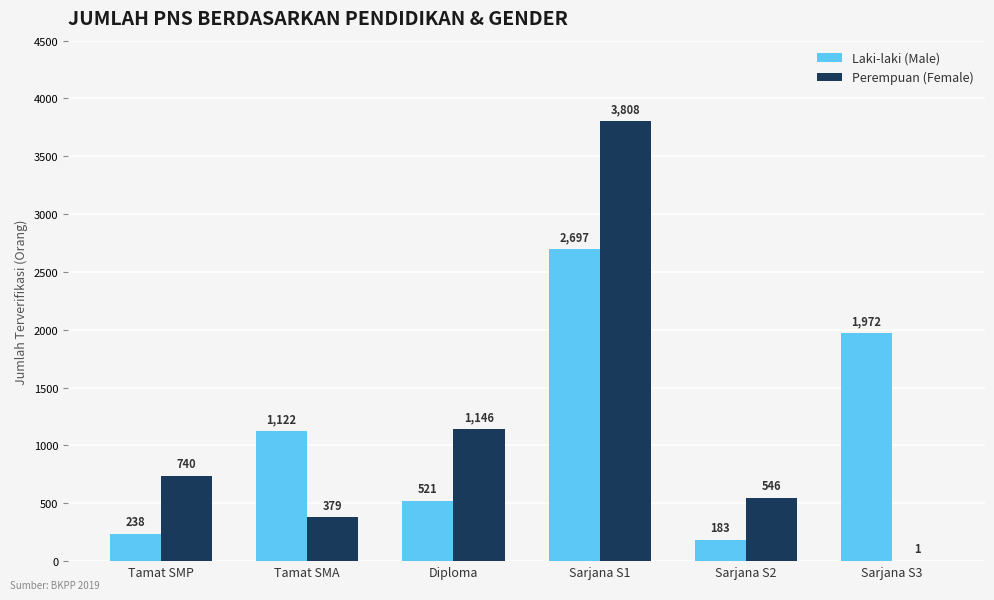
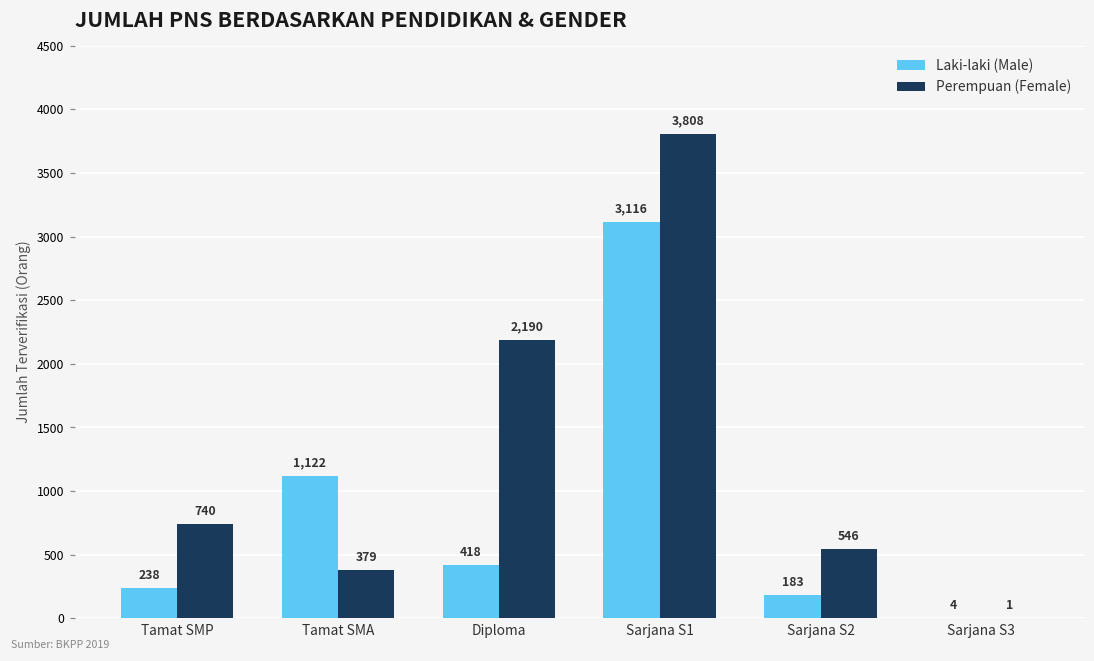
Laki-laki (Male), Diploma: 521 -> 418
Perempuan (Female), Diploma: 1,146 -> 2,190
Laki-laki (Male), Sarjana S1: 2,697 -> 3,116
Laki-laki (Male), Sarjana S3: 1,972 -> 4
